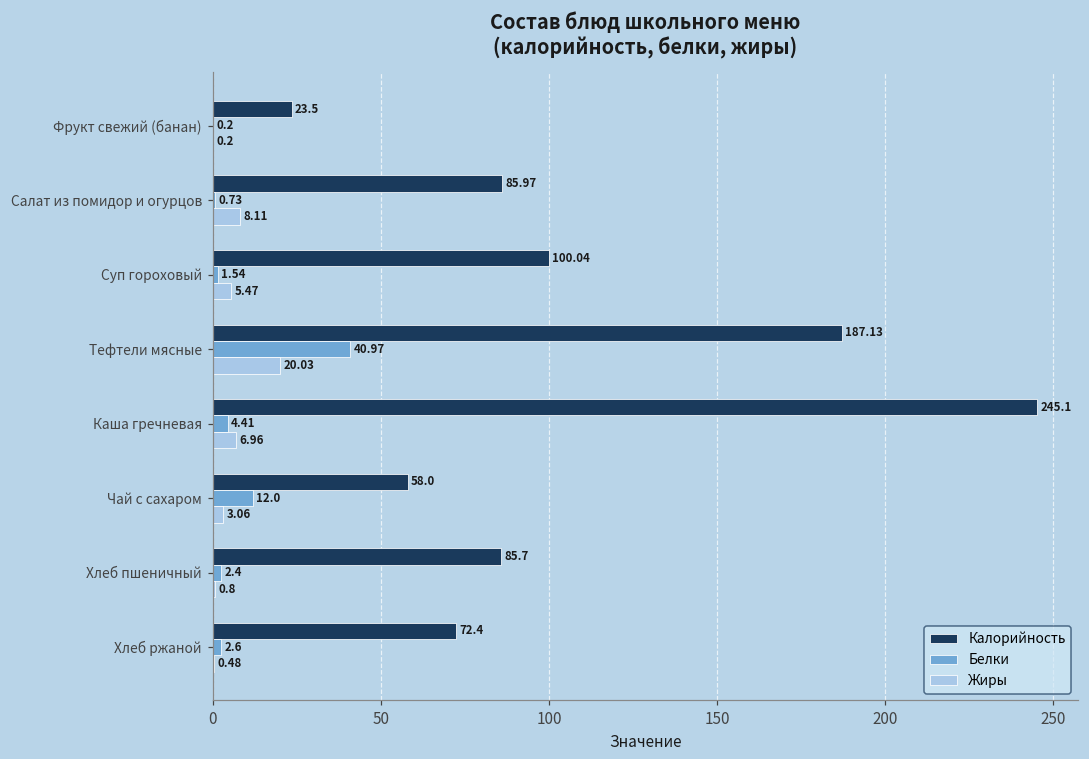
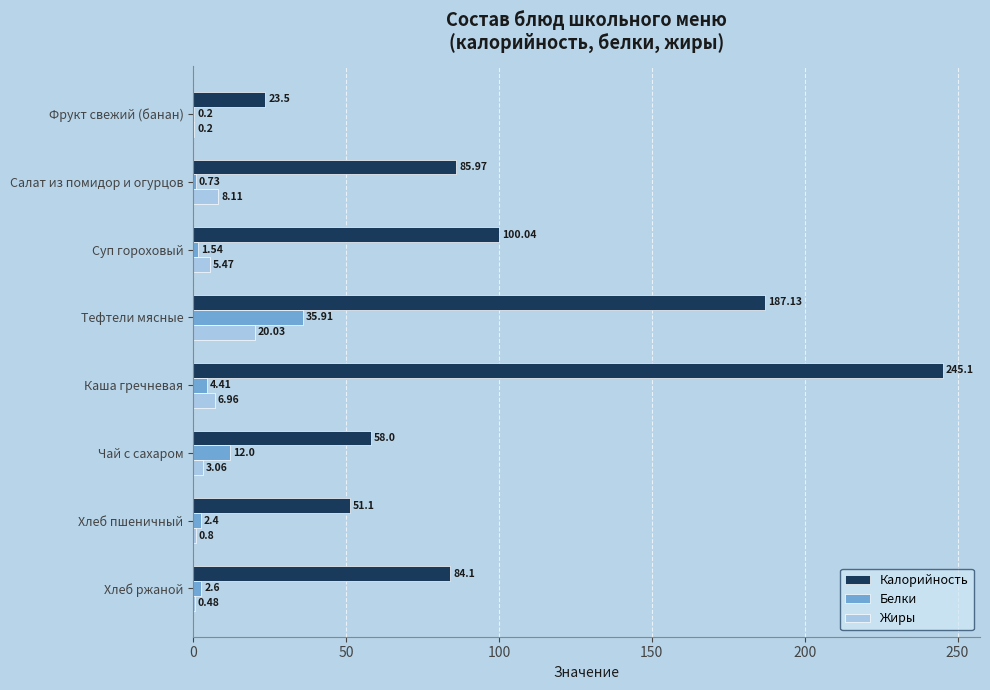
Белки, Тефтели мясные: 40.97 -> 35.91
Калорийность, Хлеб пшеничный: 85.7 -> 51.1
Калорийность, Хлеб ржаной: 72.4 -> 84.1
